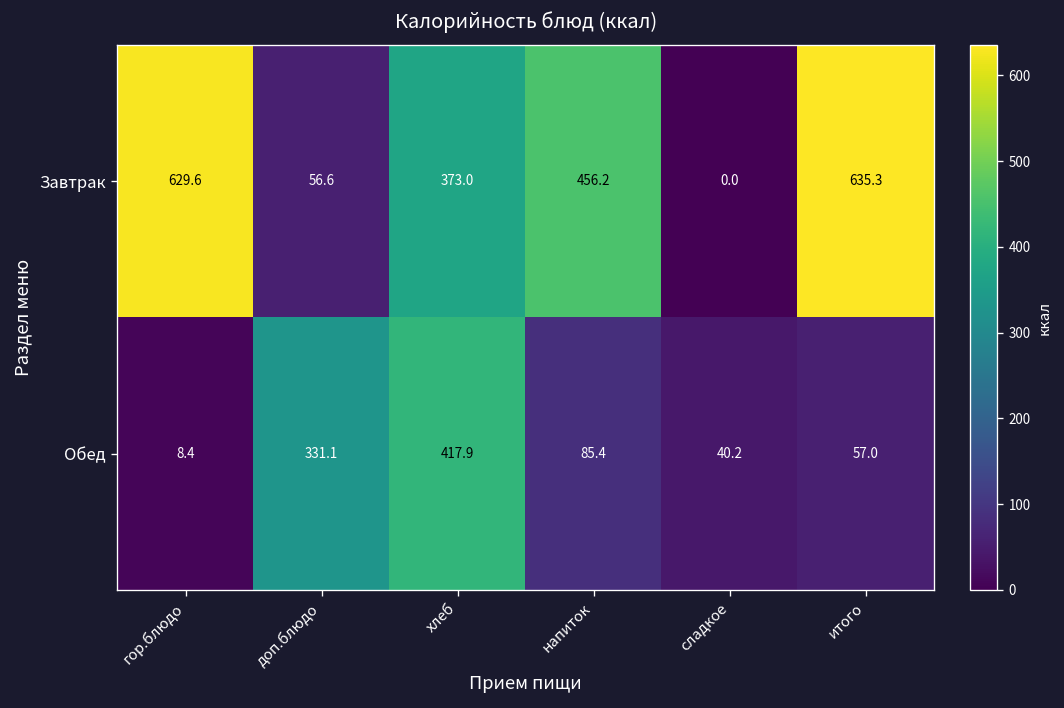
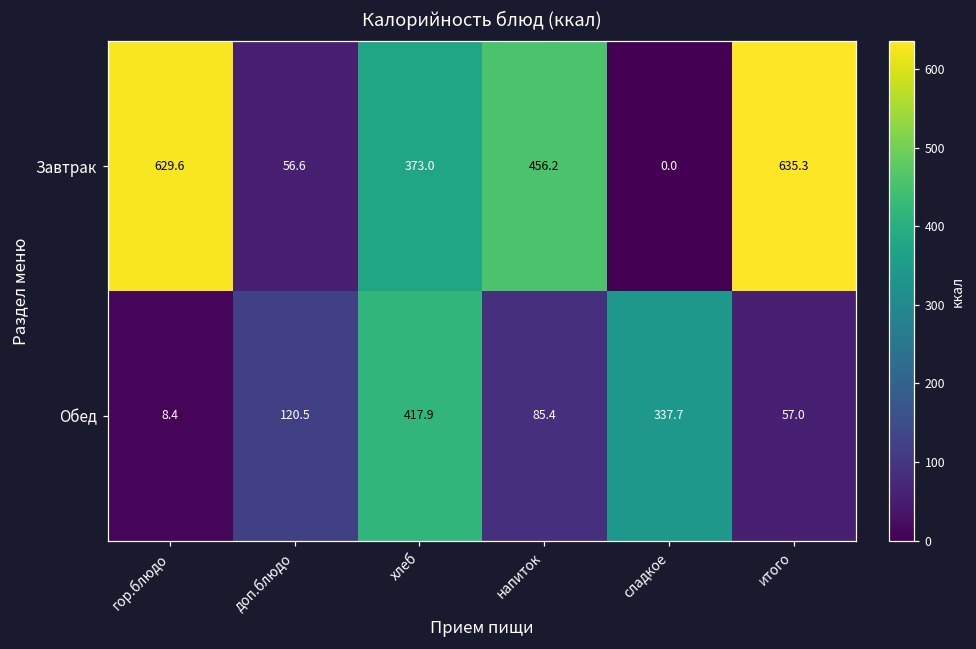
Обед, доп.блюдо: 331.1 -> 120.5
Обед, сладкое: 40.2 -> 337.7
